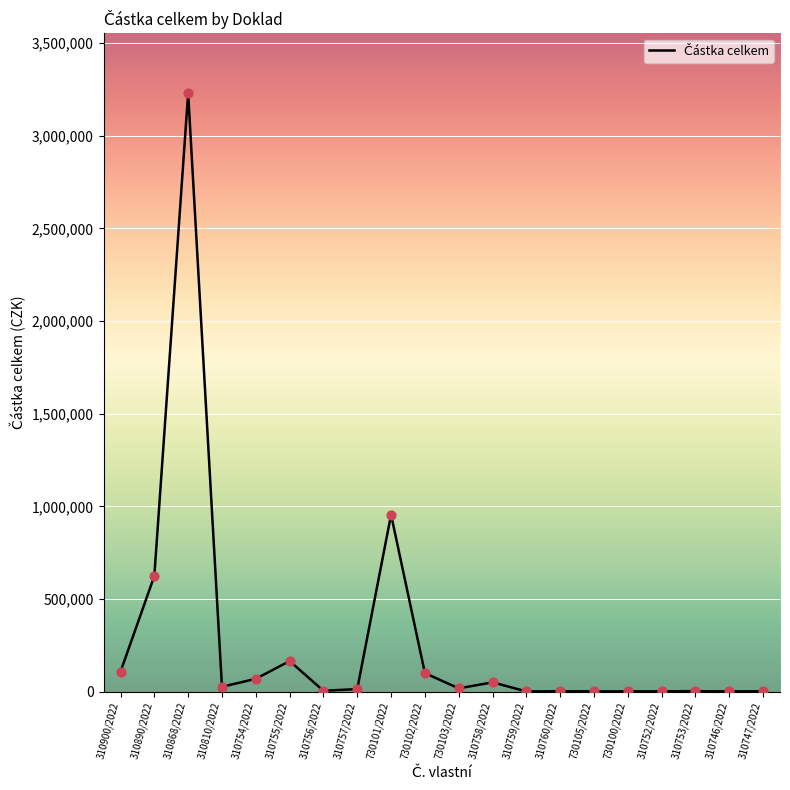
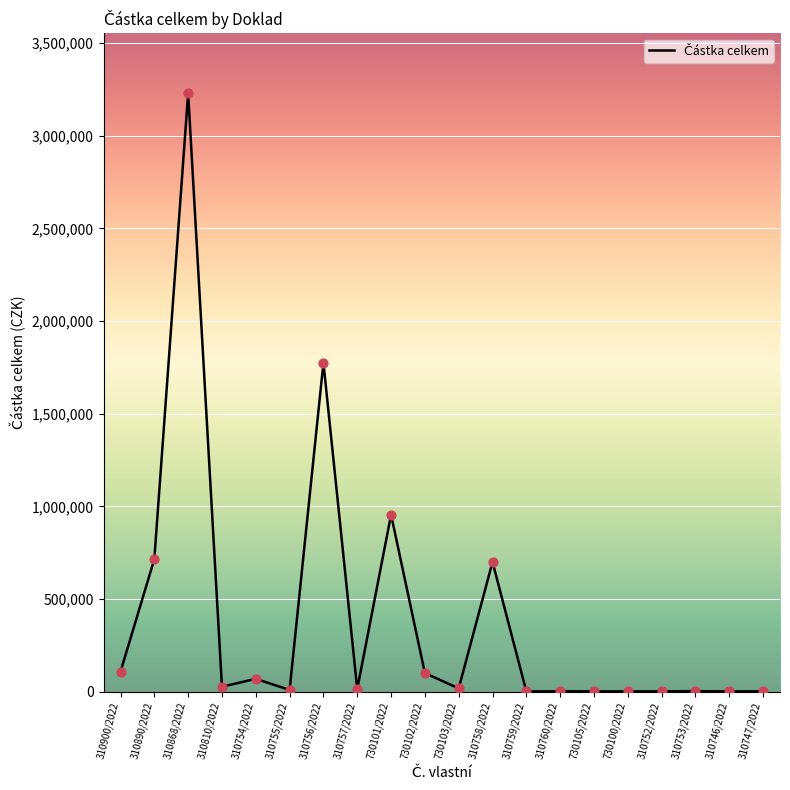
310890/2022: 620,000 -> 720,000
310755/2022: 170,000 -> 10,000
310756/2022: 0 -> 1,780,000
310758/2022: 50,000 -> 700,000
